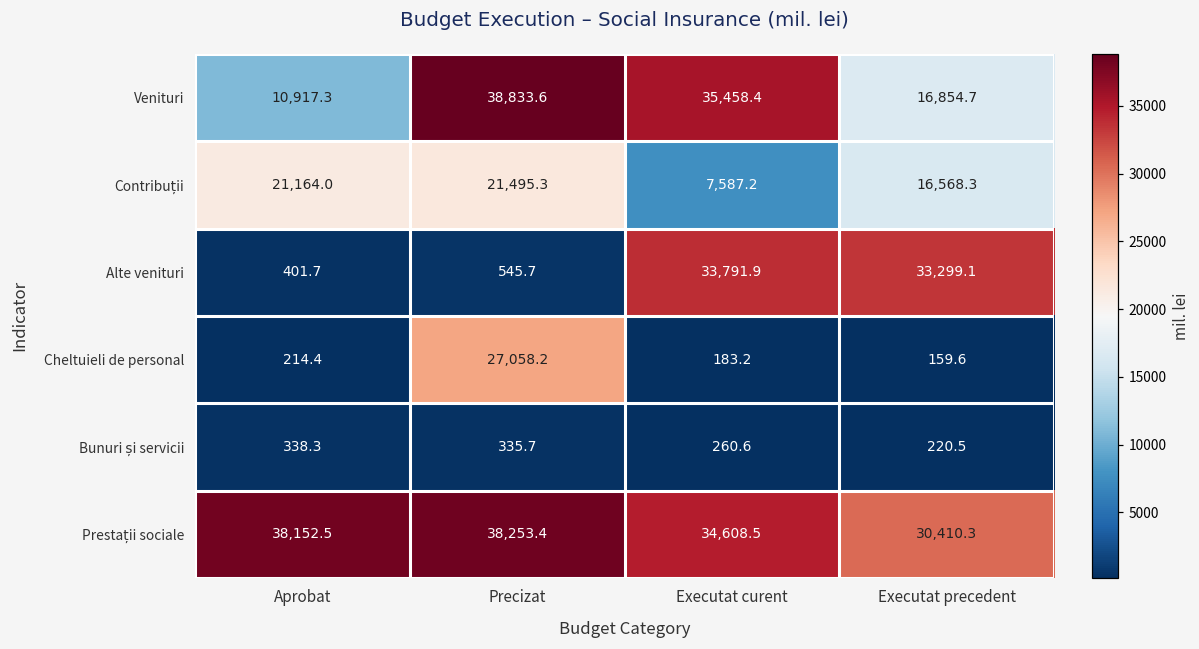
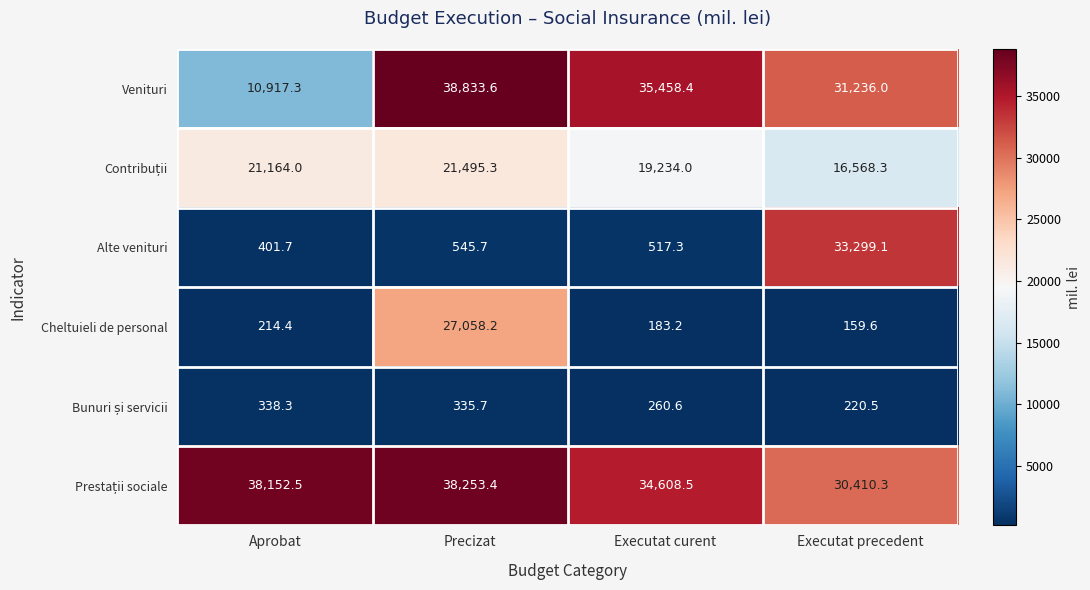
Venituri, Executat precedent: 16,854.7 -> 31,236.0
Contribuții, Executat curent: 7,587.2 -> 19,234.0
Alte venituri, Executat curent: 33,791.9 -> 517.3
